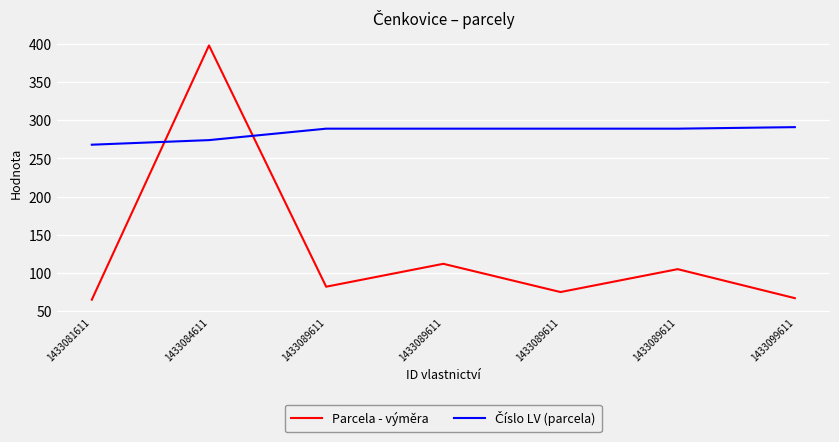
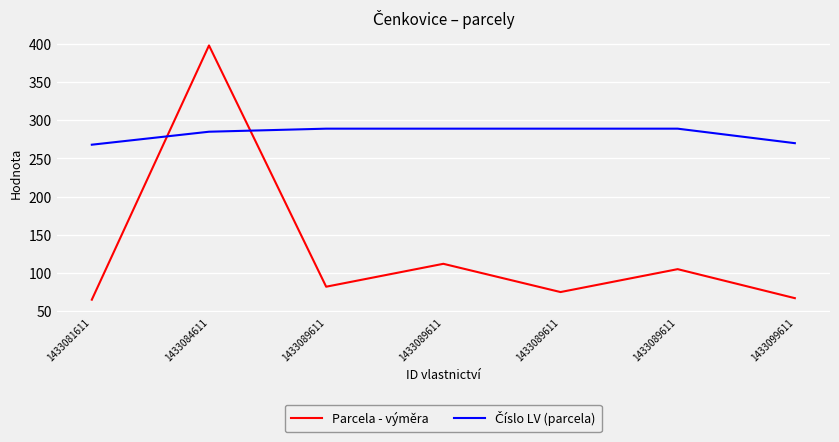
Číslo LV (parcela), 1433084611: 270 -> 290
Číslo LV (parcela), 1433099611: 290 -> 270
